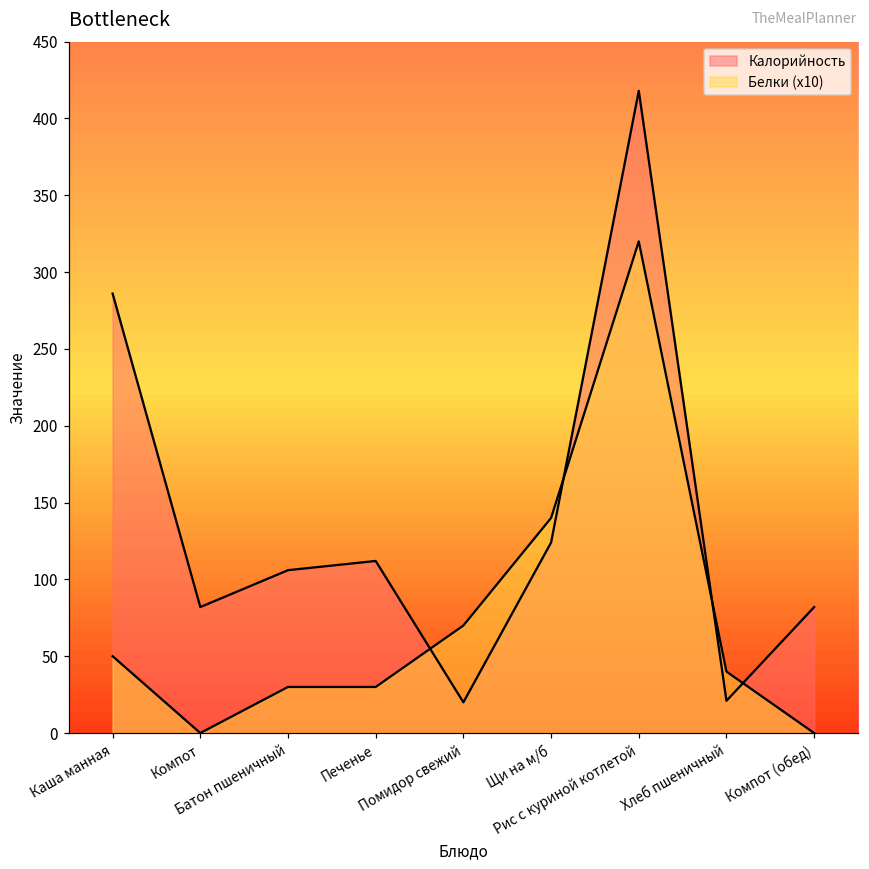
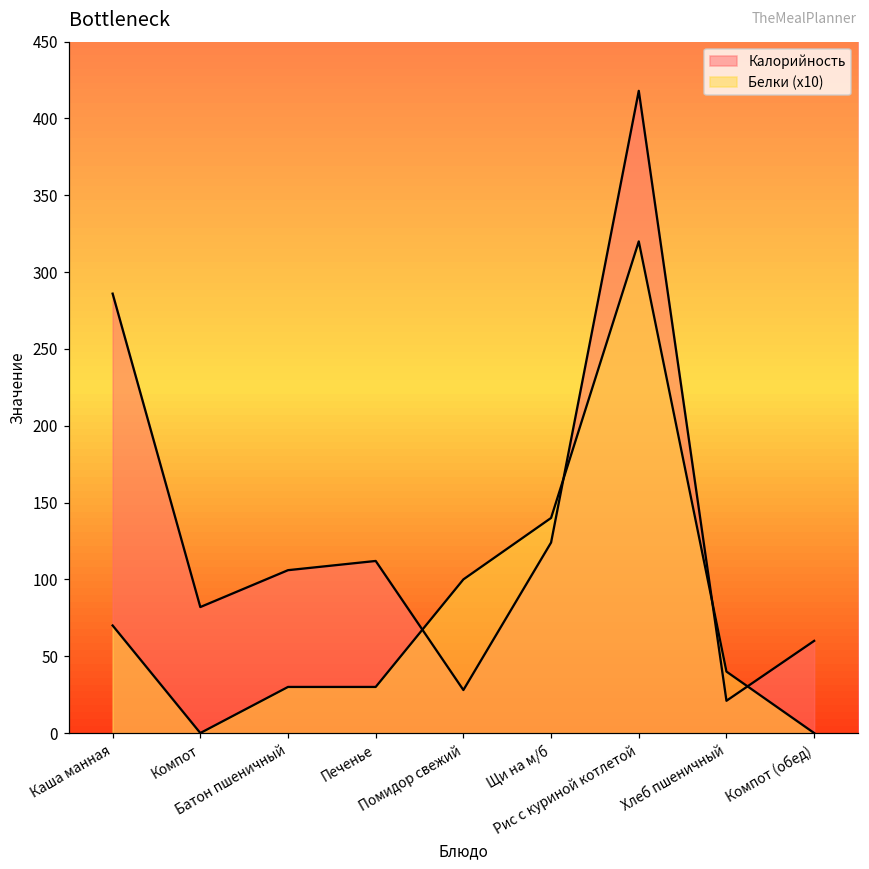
Белки (x10), Каша манная: 50 -> 70
Калорийность, Помидор свежий: 20 -> 28
Белки (x10), Помидор свежий: 70 -> 100
Калорийность, Компот (обед): 82 -> 60
